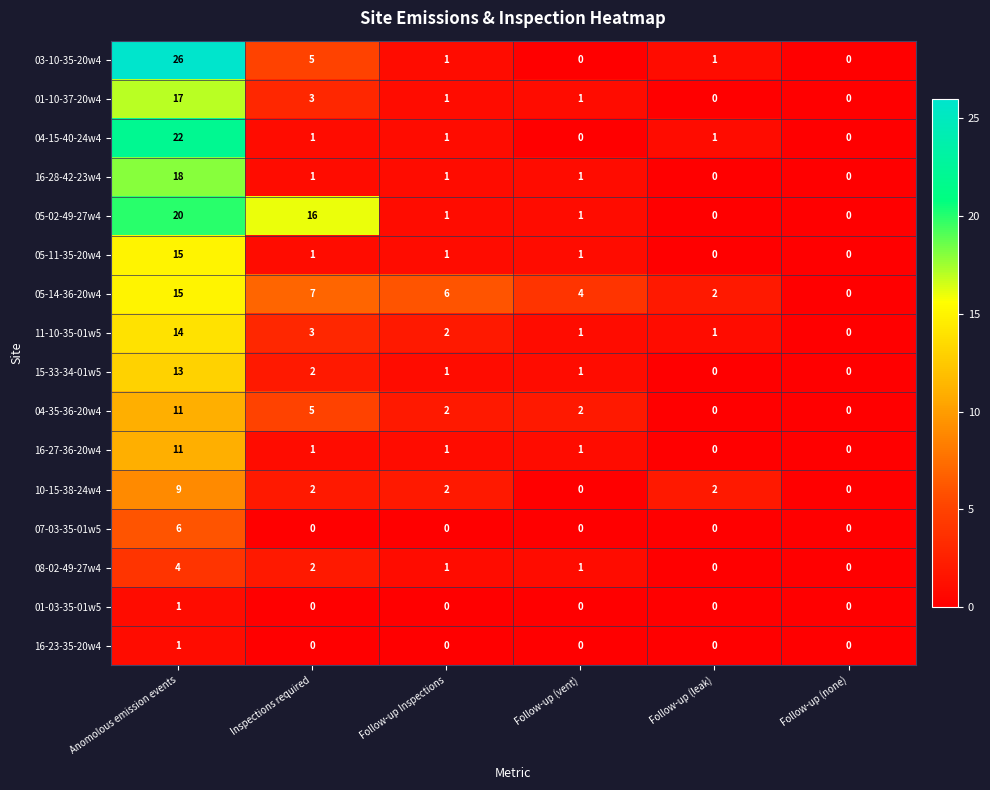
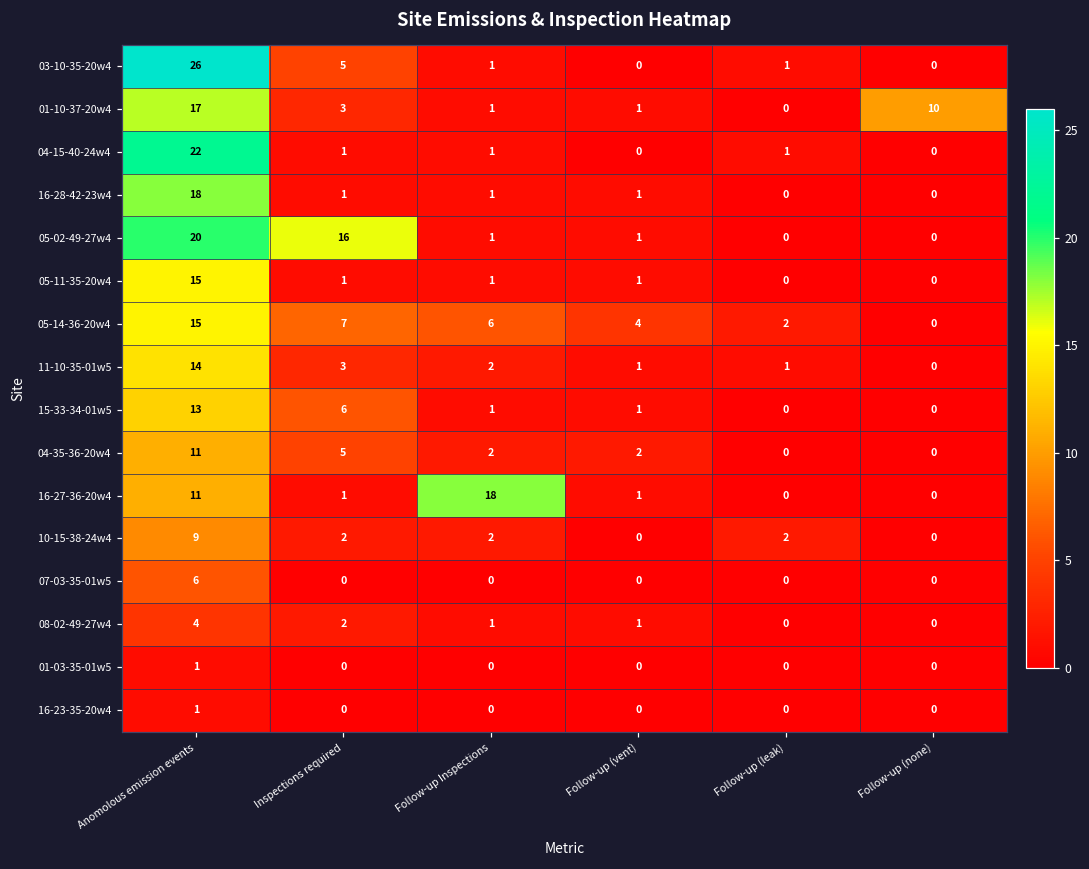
01-10-37-20w4, Follow-up (none): 0 -> 10
15-33-34-01w5, Inspections required: 2 -> 6
16-27-36-20w4, Follow-up Inspections: 1 -> 18
